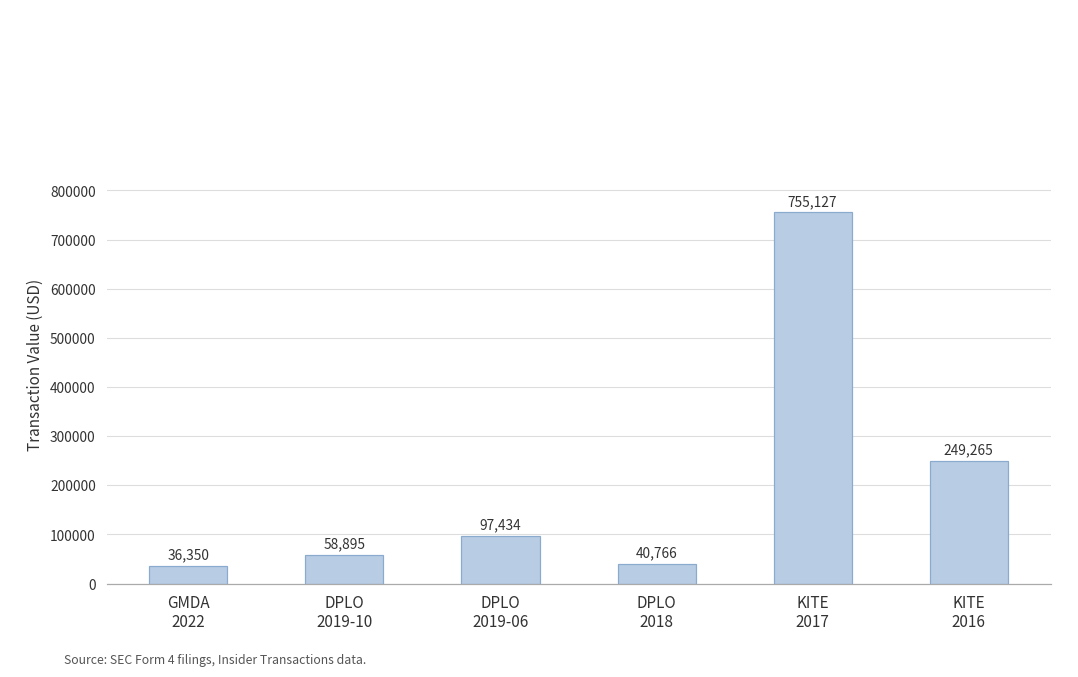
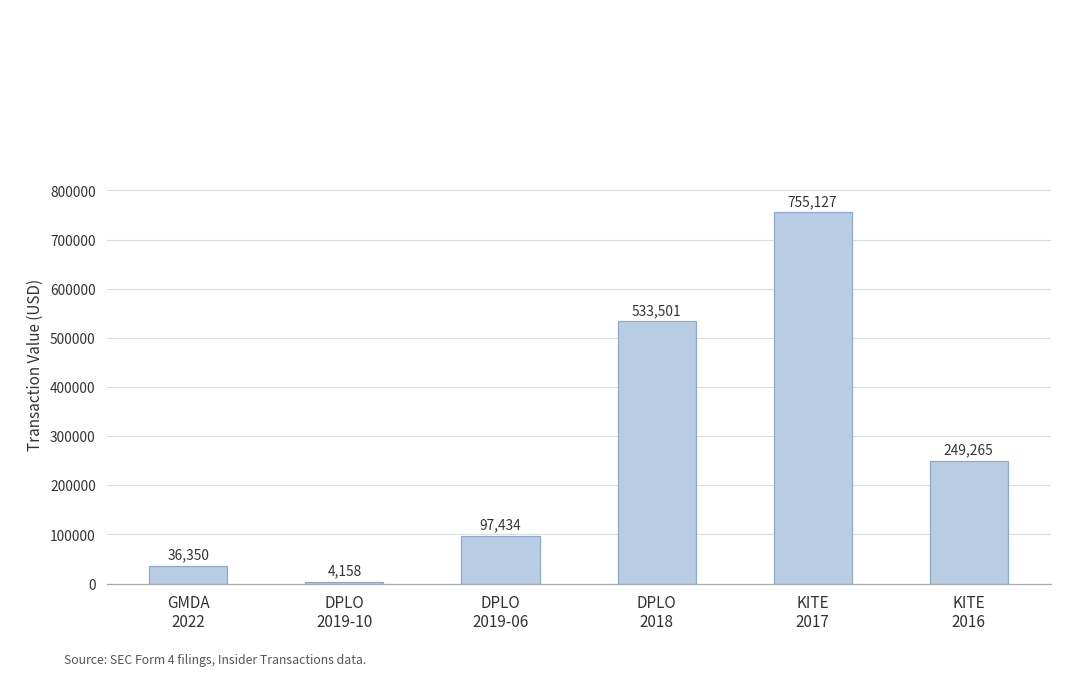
DPLO 2019-10: 58,895 -> 4,158
DPLO 2018: 40,766 -> 533,501
